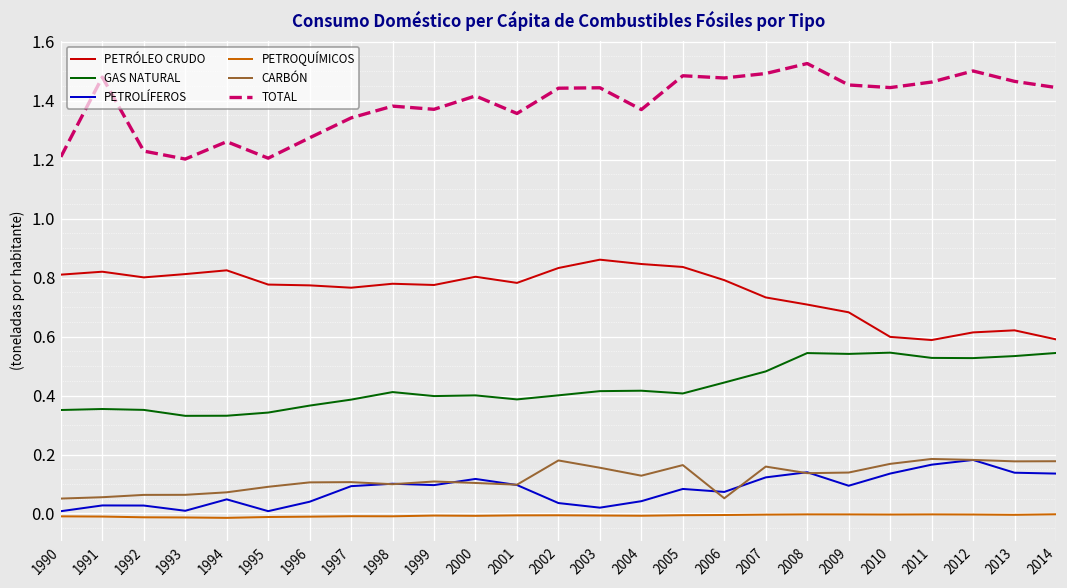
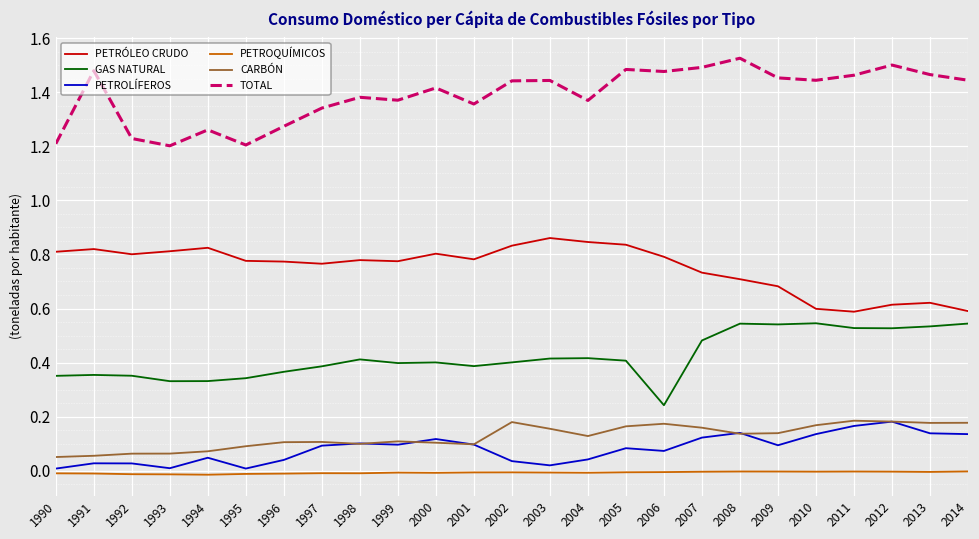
GAS NATURAL, 2006: 0.44 -> 0.24
CARBÓN, 2006: 0.05 -> 0.17
